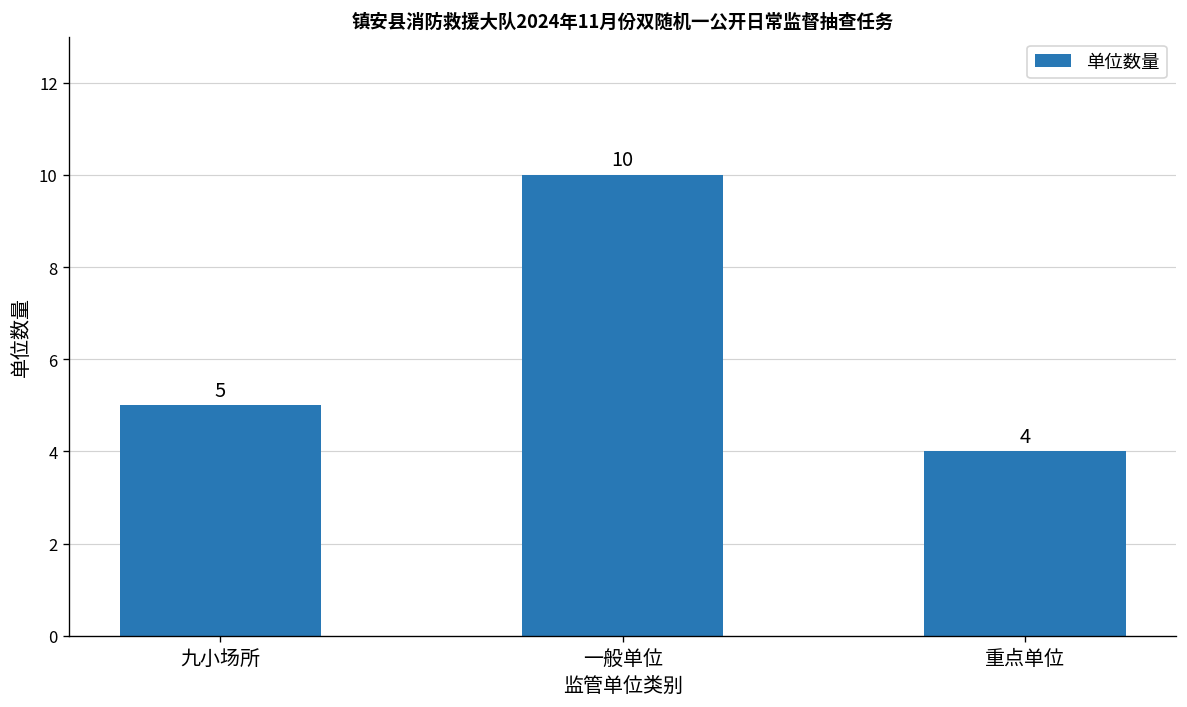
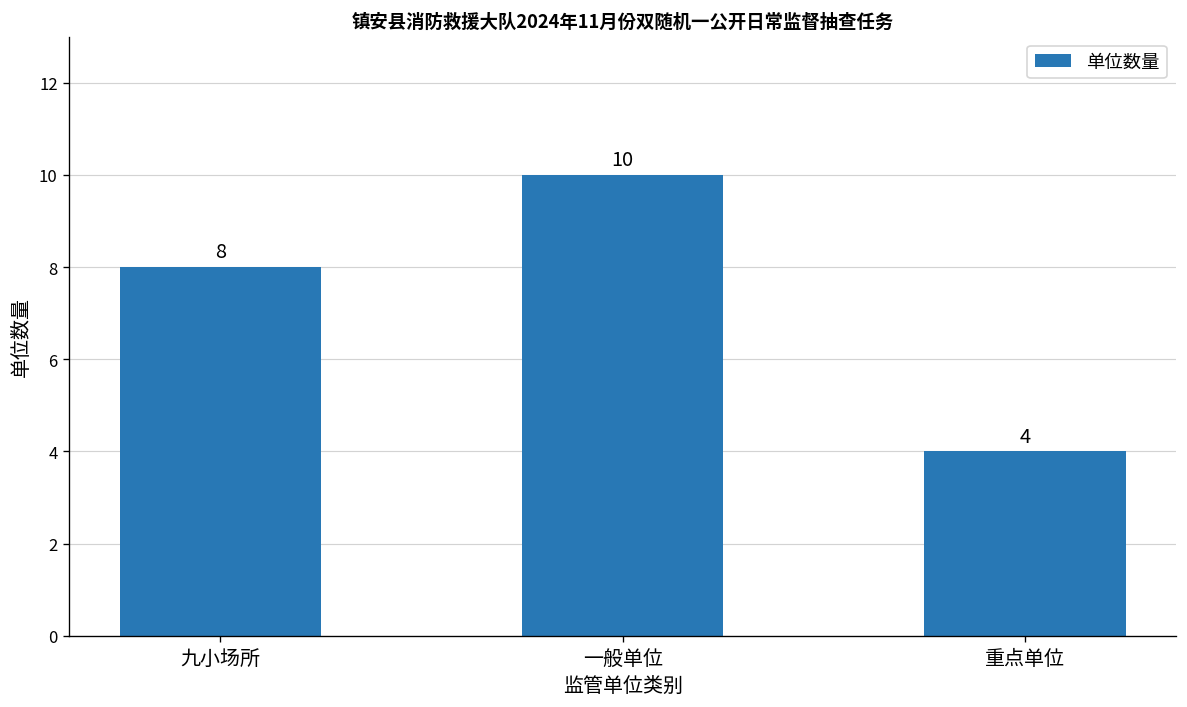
九小场所: 5 -> 8
